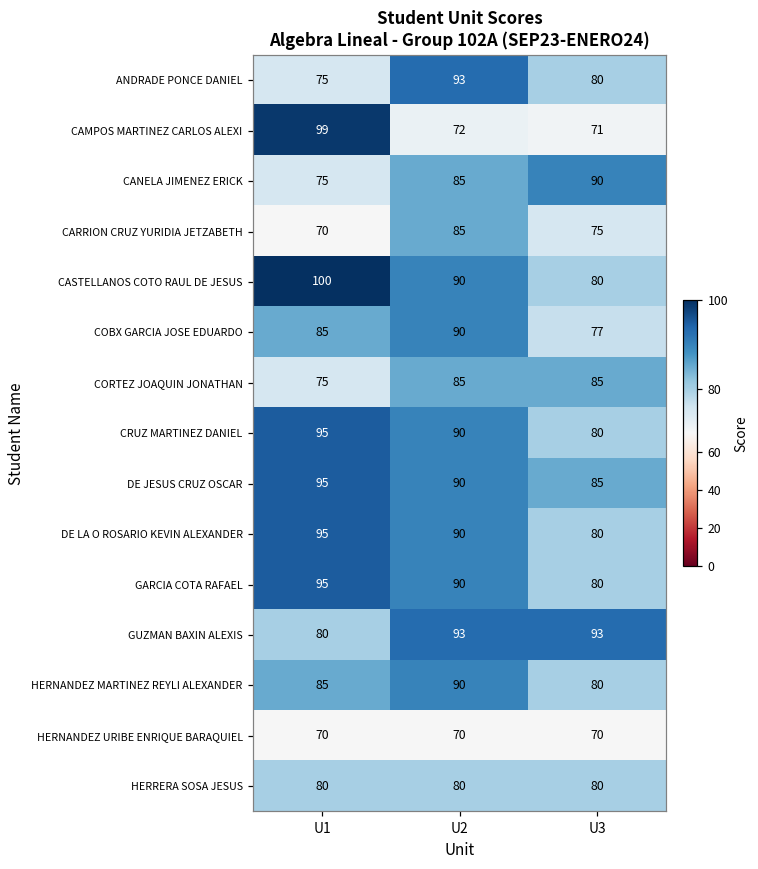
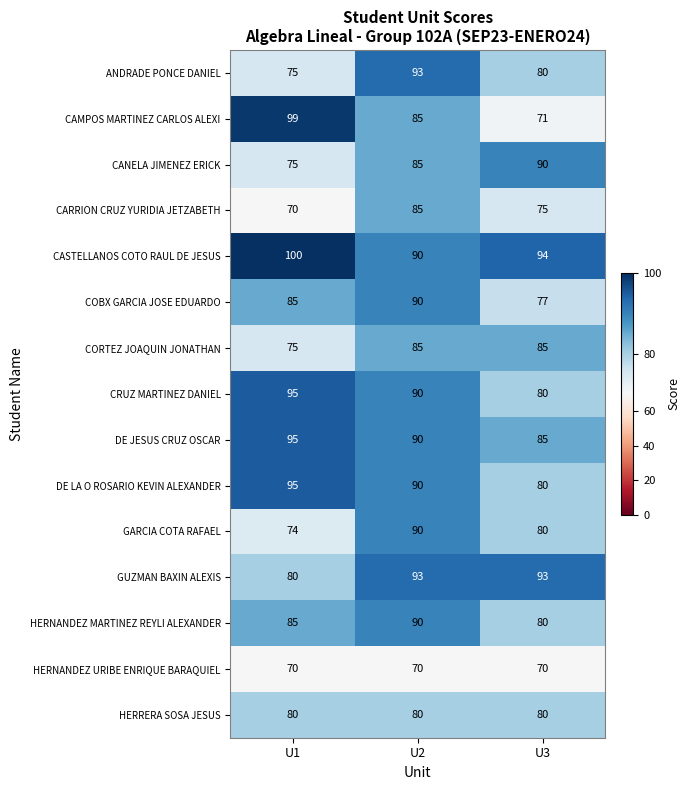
CAMPOS MARTINEZ CARLOS ALEXI, U2: 72 -> 85
CASTELLANOS COTO RAUL DE JESUS, U3: 80 -> 94
GARCIA COTA RAFAEL, U1: 95 -> 74
